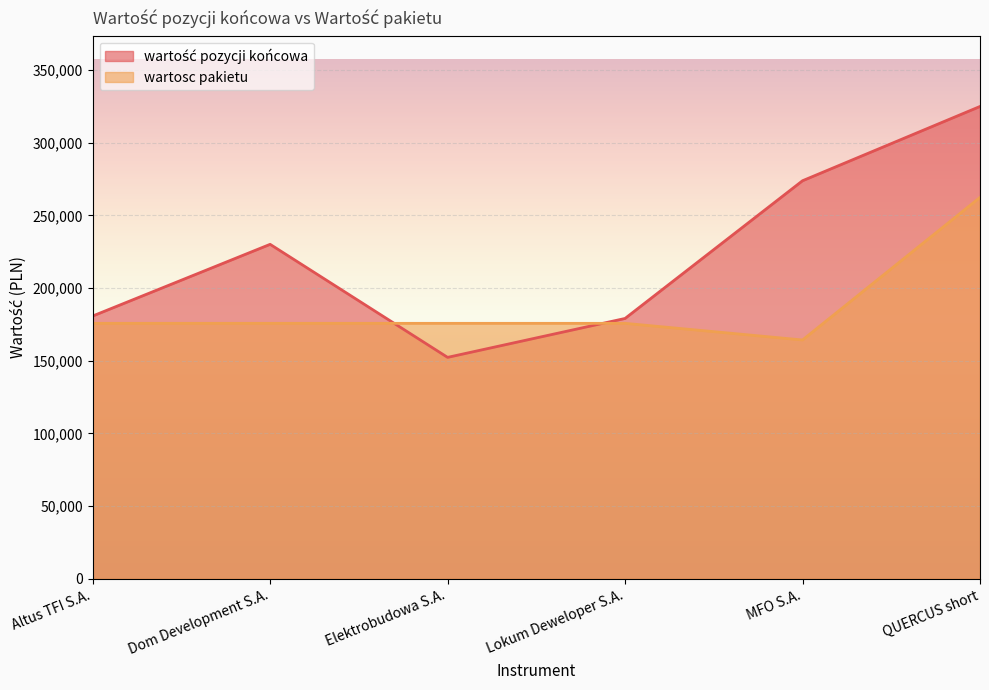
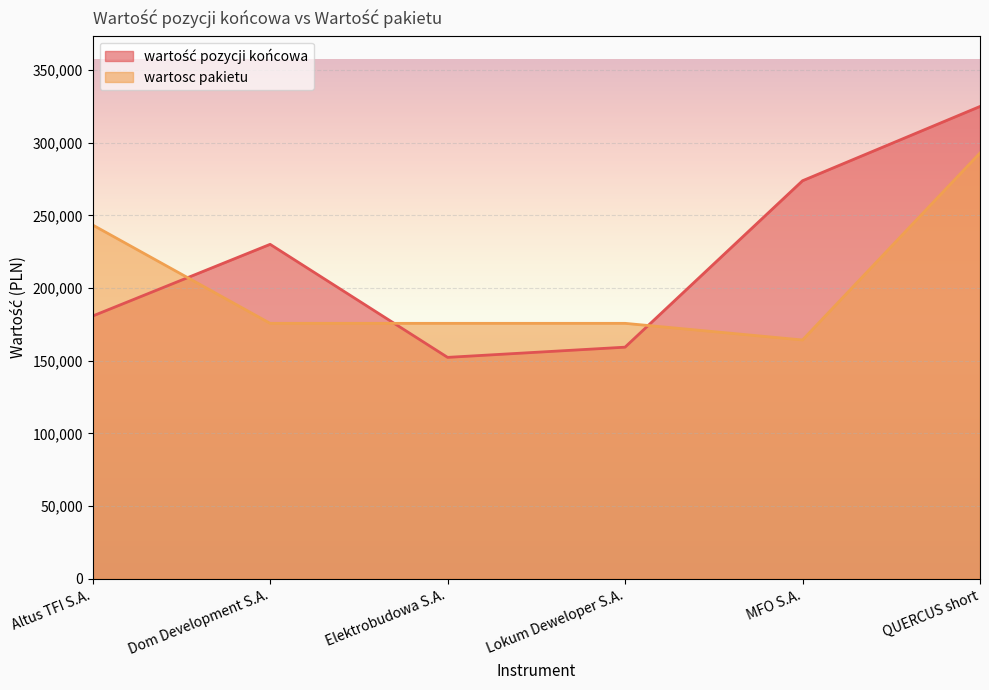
wartosc pakietu, Altus TFI S.A.: 176,000 -> 243,000
wartość pozycji końcowa, Lokum Deweloper S.A.: 179,000 -> 159,000
wartosc pakietu, QUERCUS short: 262,000 -> 293,000
